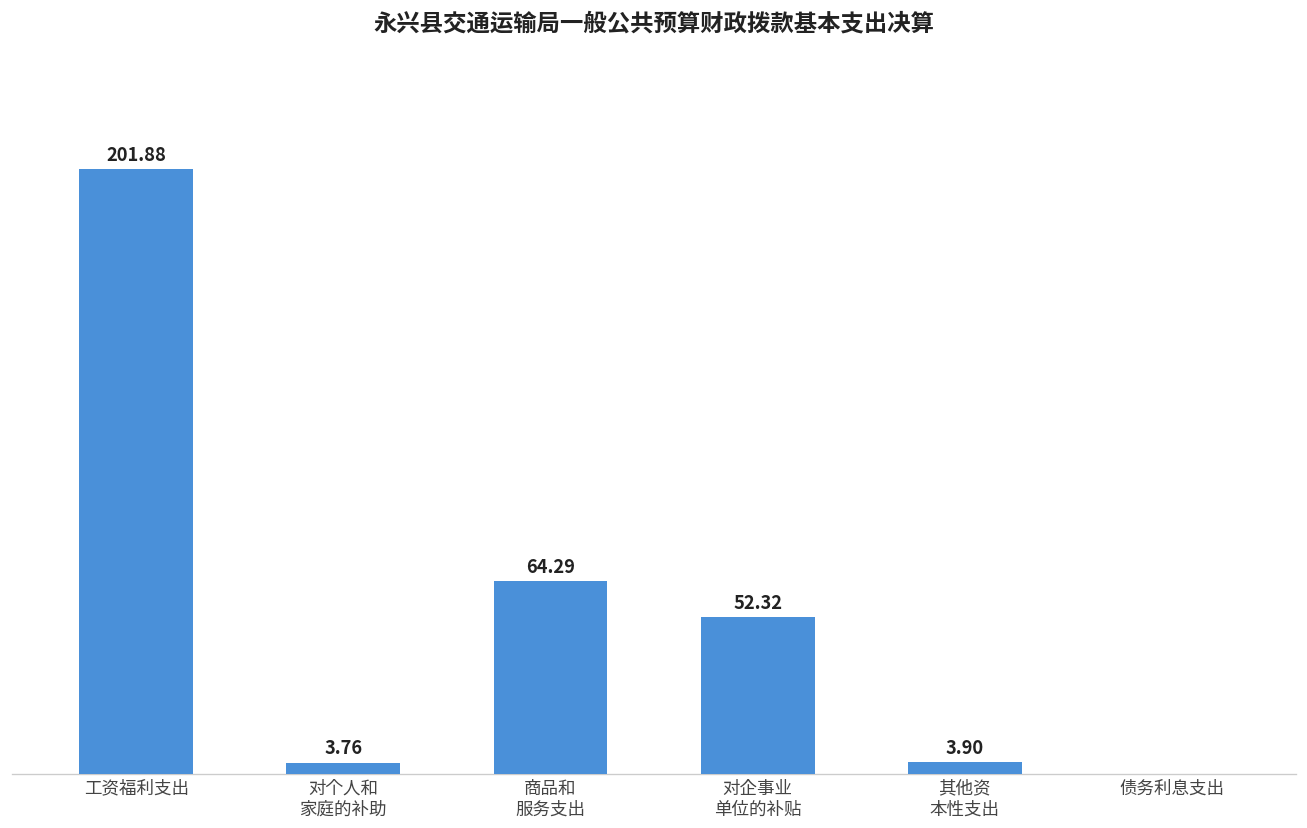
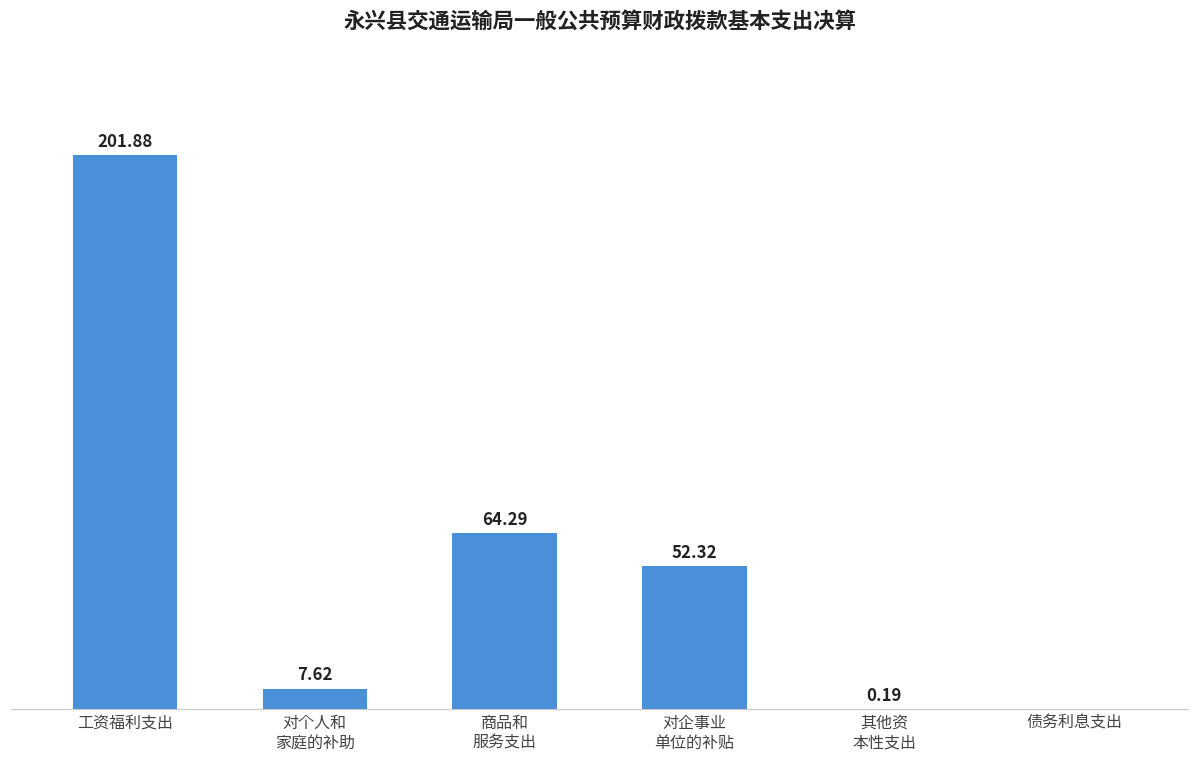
对个人和 家庭的补助: 3.76 -> 7.62
其他资 本性支出: 3.90 -> 0.19
